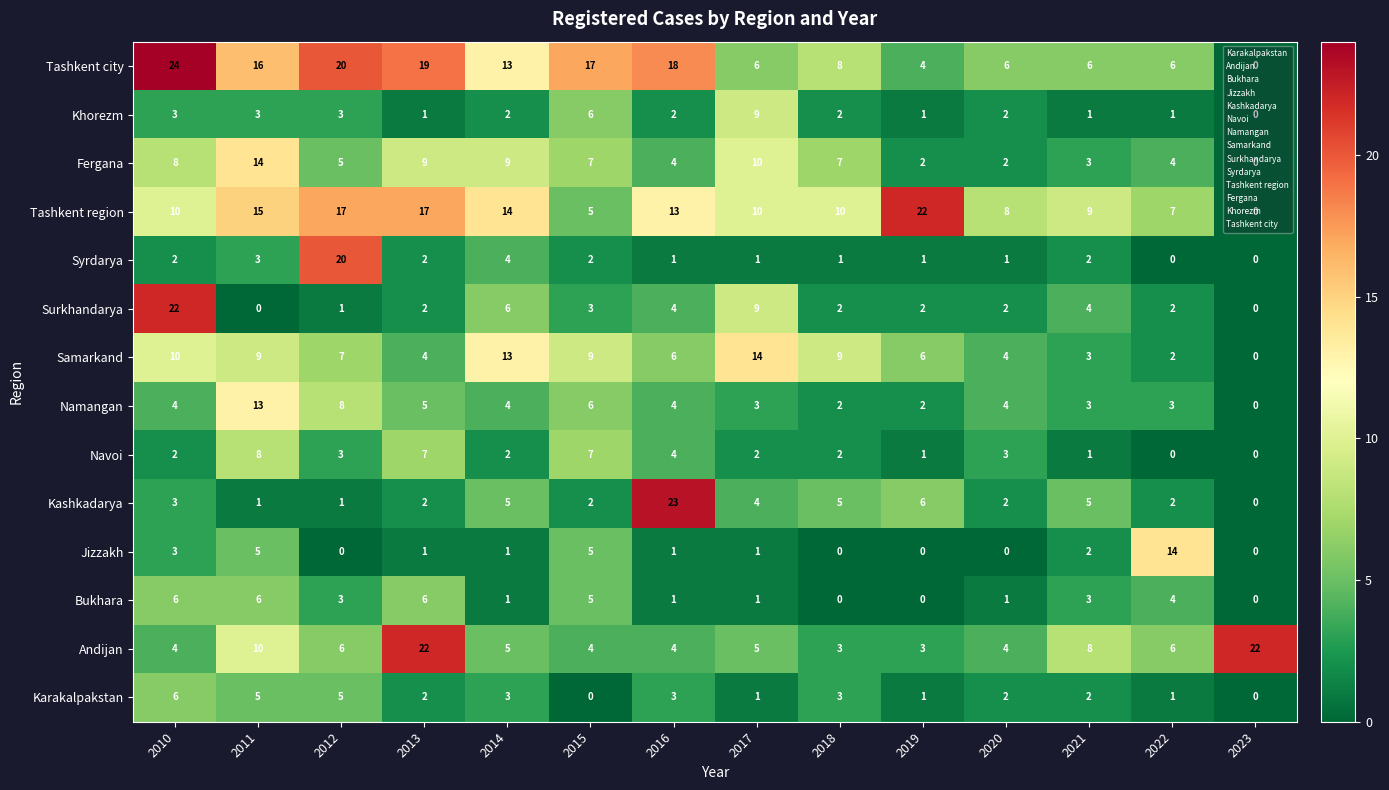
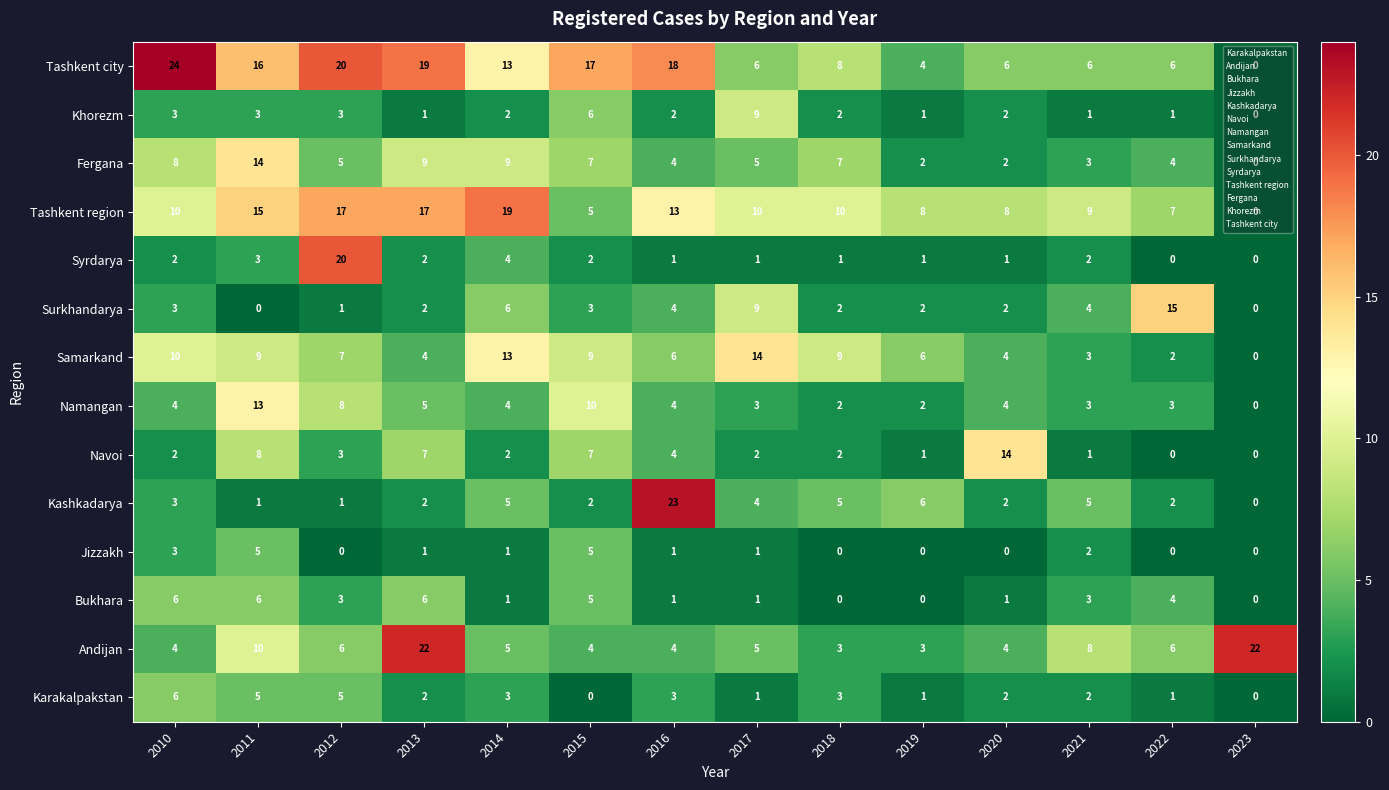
Fergana, 2017: 10 -> 5
Tashkent region, 2014: 14 -> 19
Tashkent region, 2019: 22 -> 8
Surkhandarya, 2010: 22 -> 3
Surkhandarya, 2022: 2 -> 15
Namangan, 2015: 6 -> 10
Navoi, 2020: 3 -> 14
Jizzakh, 2022: 14 -> 0
